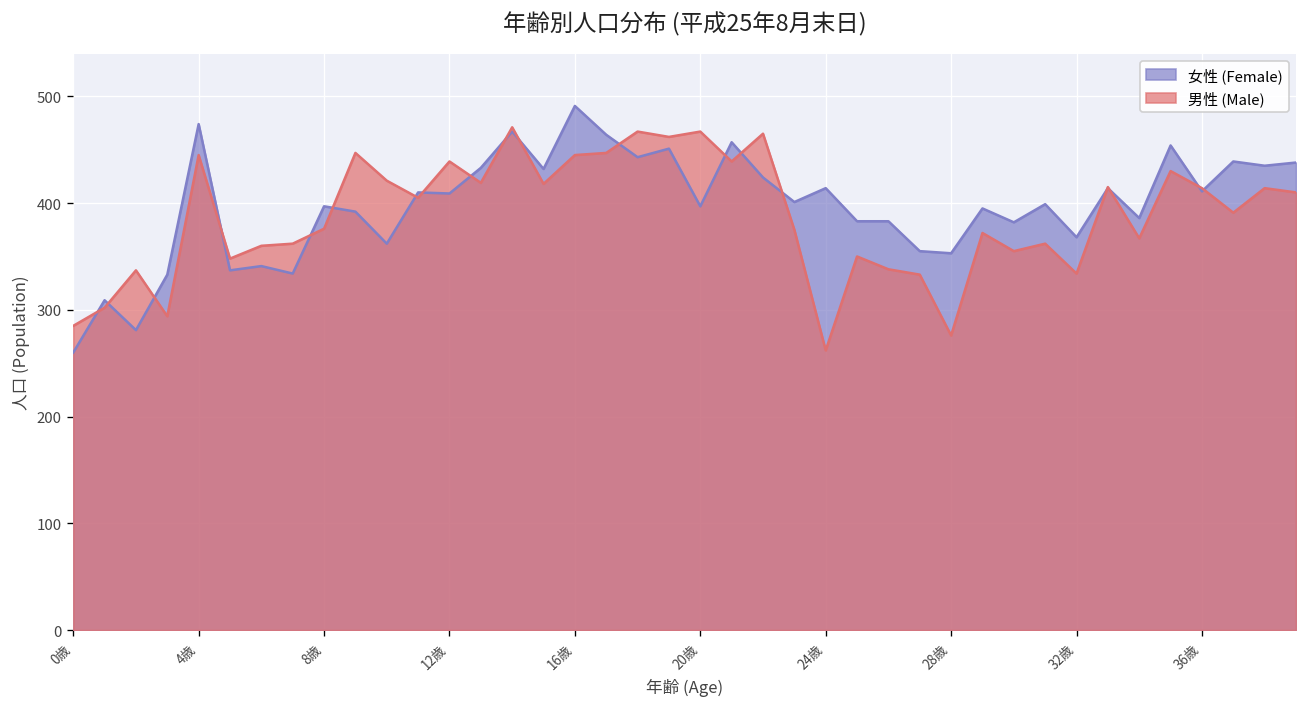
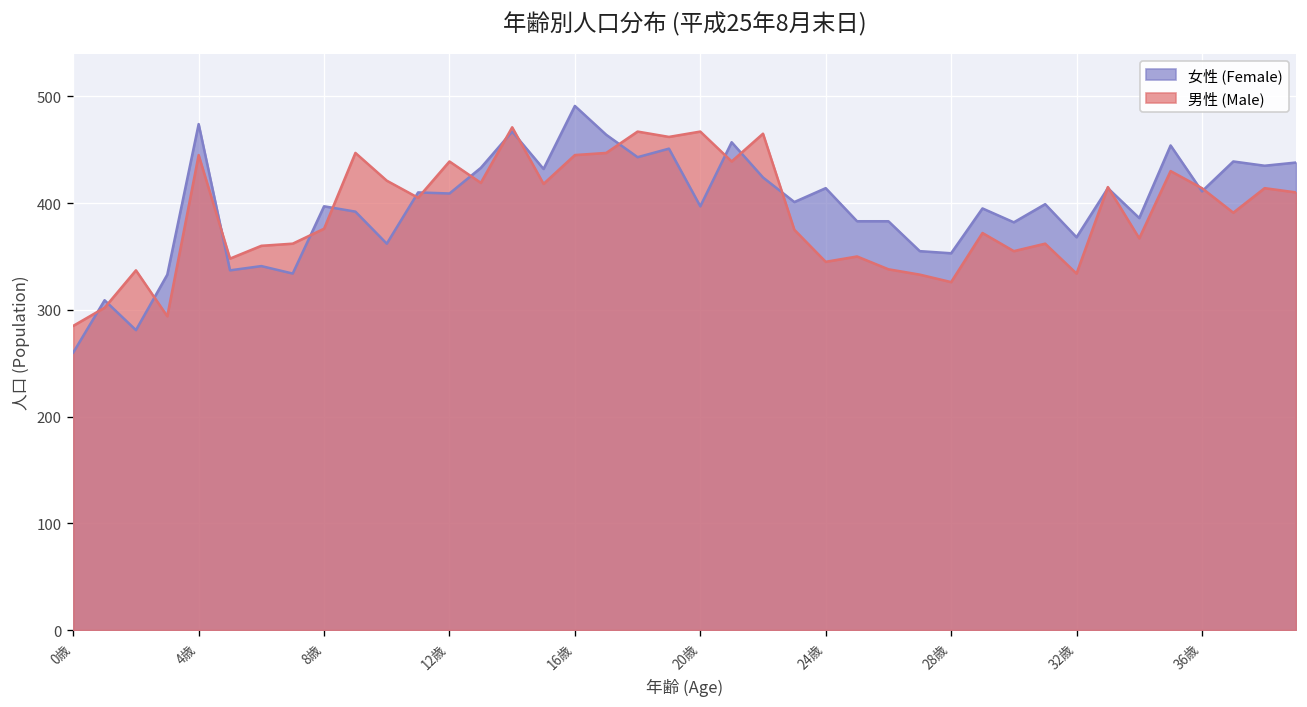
男性 (Male), 24歳: 260 -> 350
男性 (Male), 28歳: 280 -> 330
